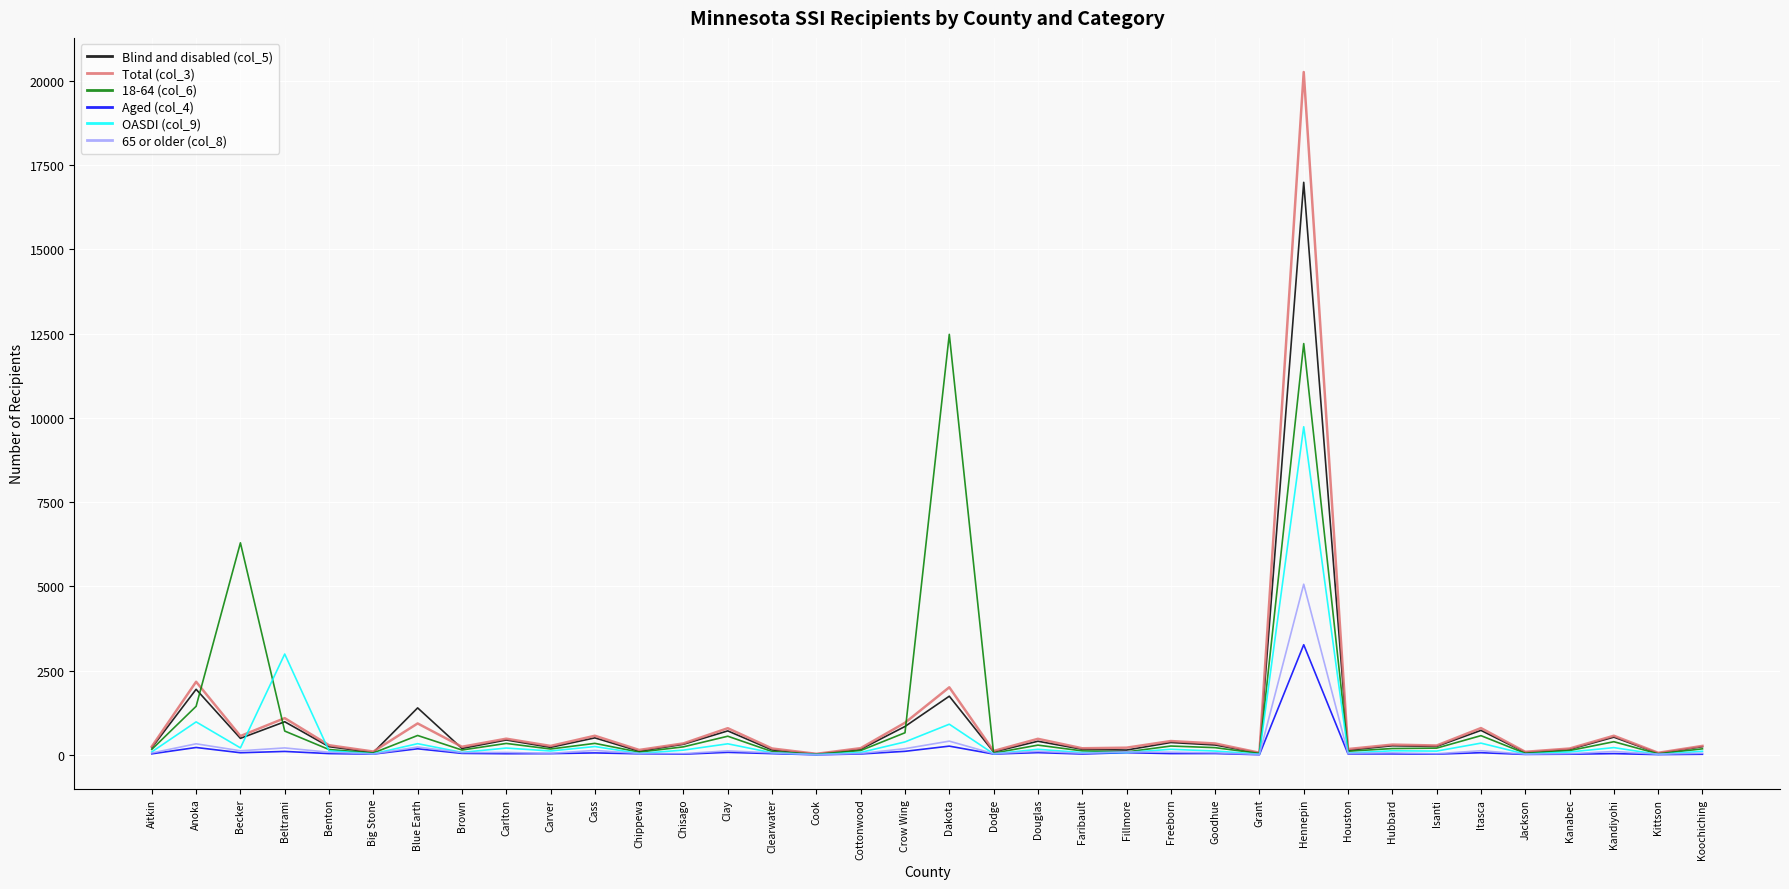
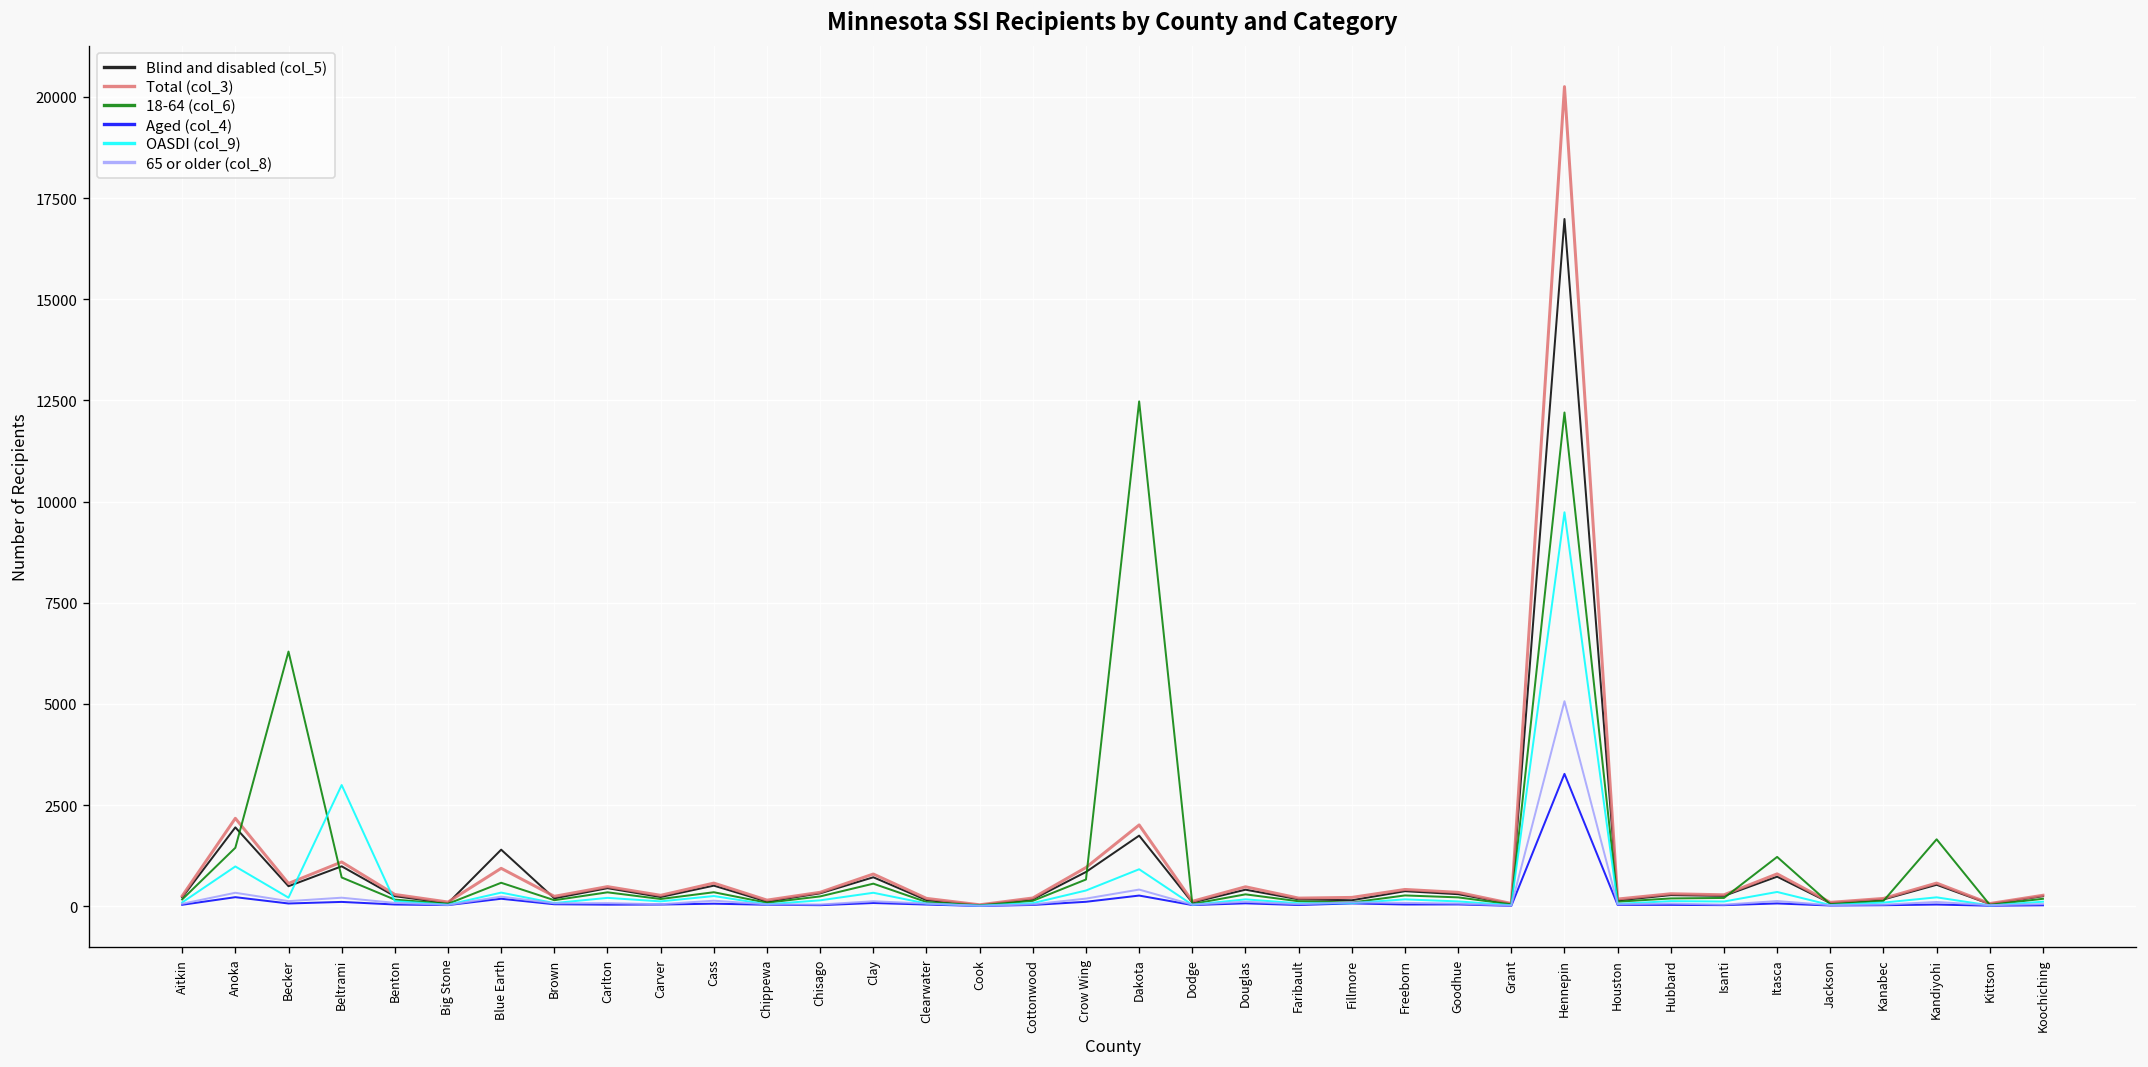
18-64 (col_6), Itasca: 600 -> 1200
18-64 (col_6), Kandiyohi: 400 -> 1700
